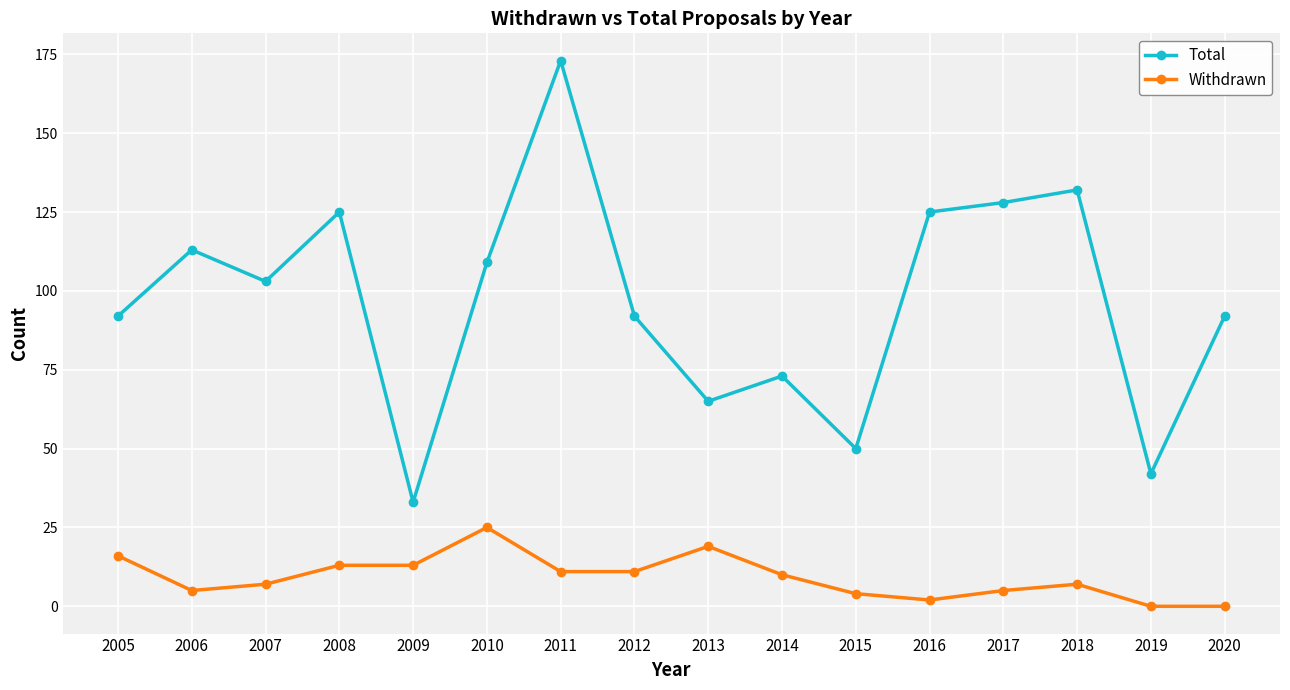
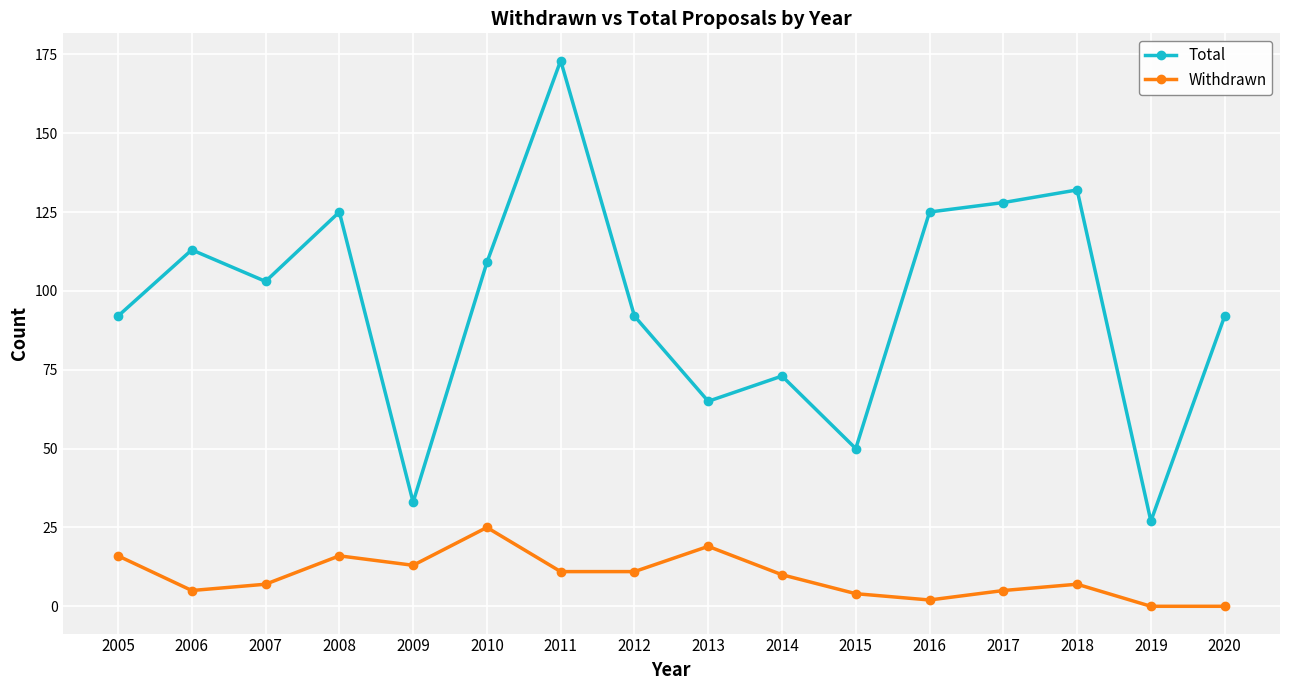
Withdrawn, 2008: 13 -> 16
Total, 2019: 42 -> 27
